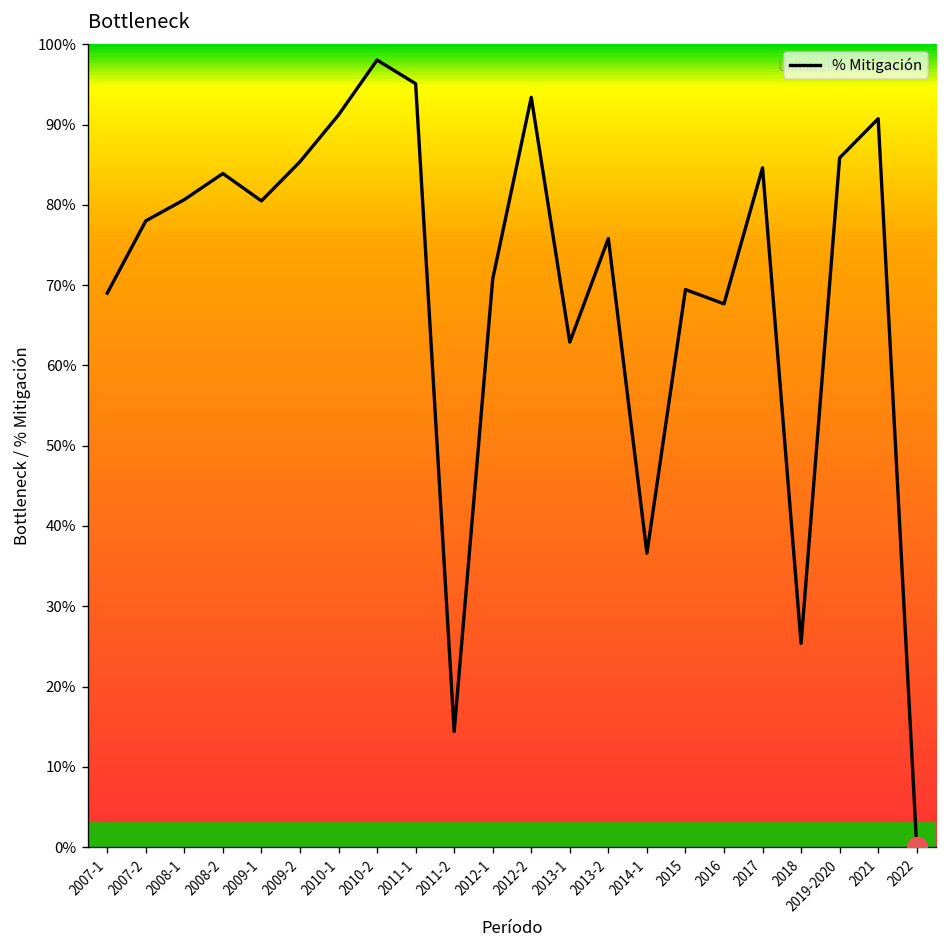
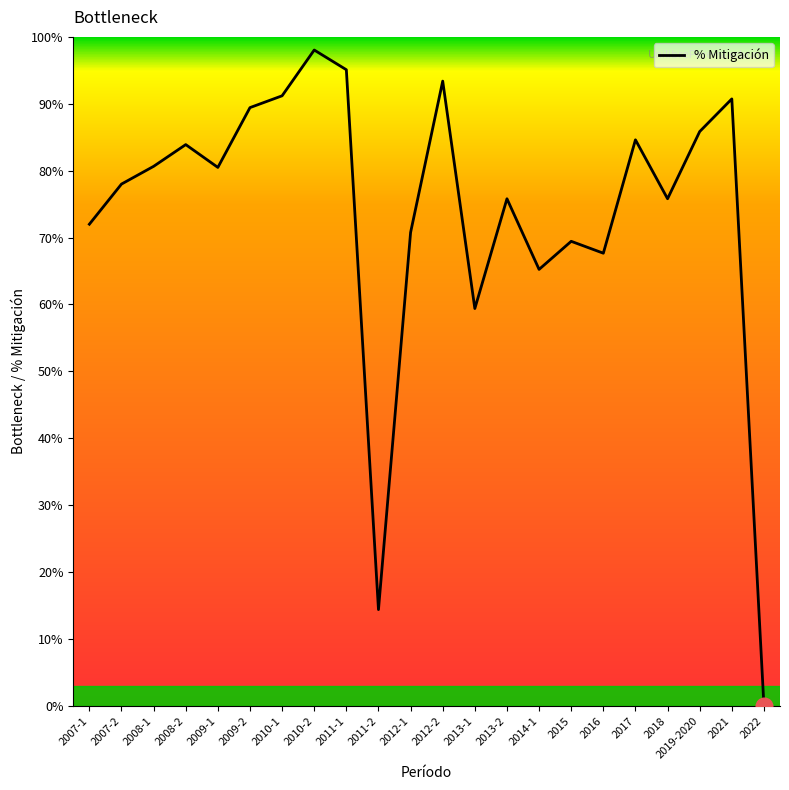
% Mitigación, 2007-1: 69% -> 72%
% Mitigación, 2009-2: 85% -> 89%
% Mitigación, 2013-1: 63% -> 59%
% Mitigación, 2014-1: 37% -> 65%
% Mitigación, 2018: 25% -> 76%
